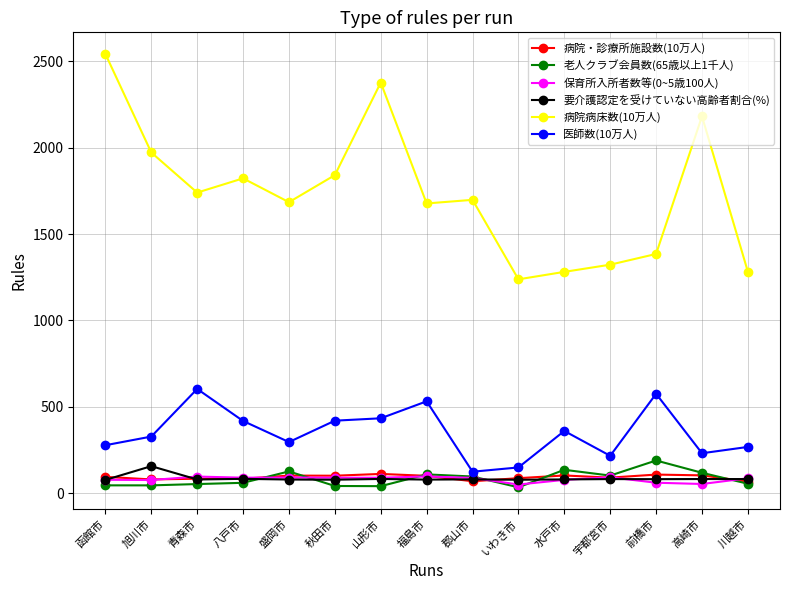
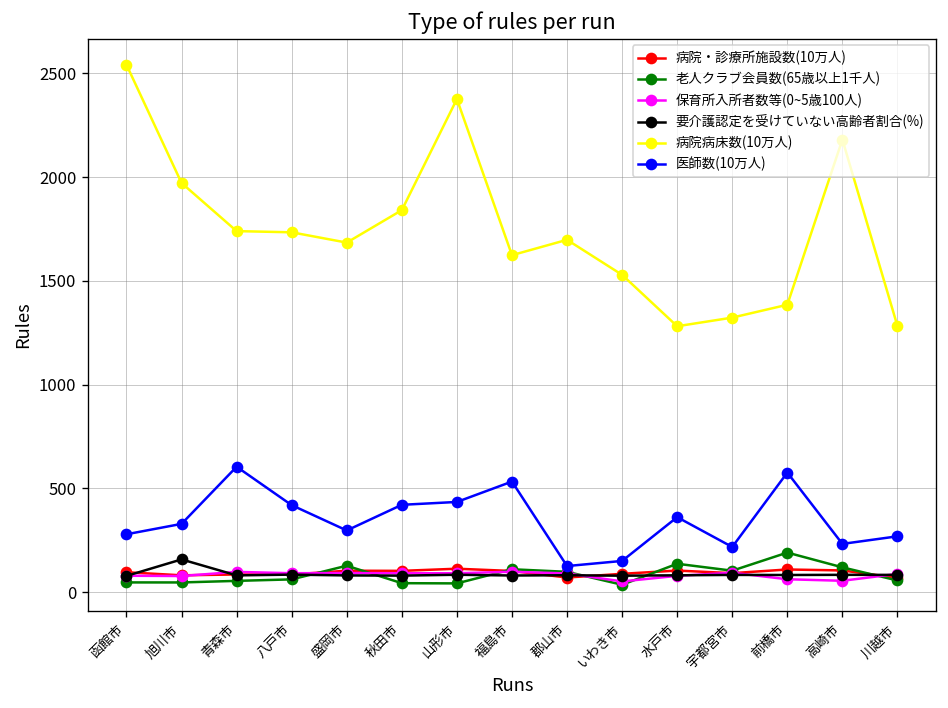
病院病床数(10万人), 八戸市: 1820 -> 1730
病院病床数(10万人), 福島市: 1680 -> 1620
病院病床数(10万人), いわき市: 1240 -> 1530
